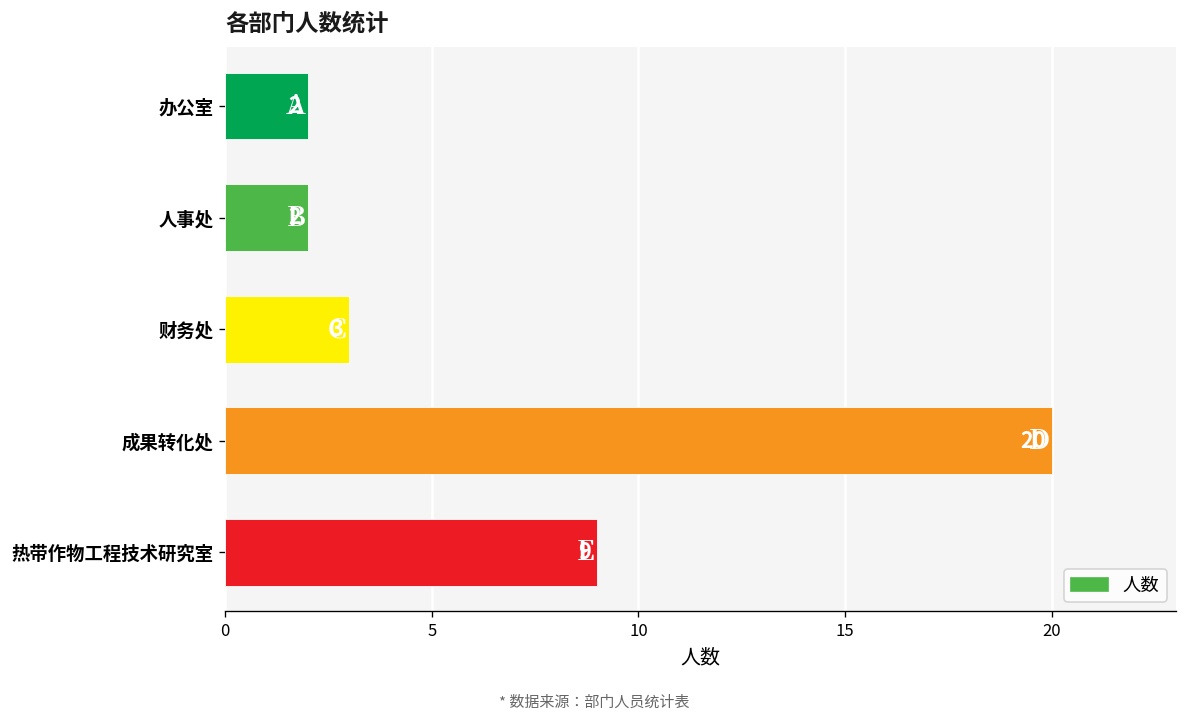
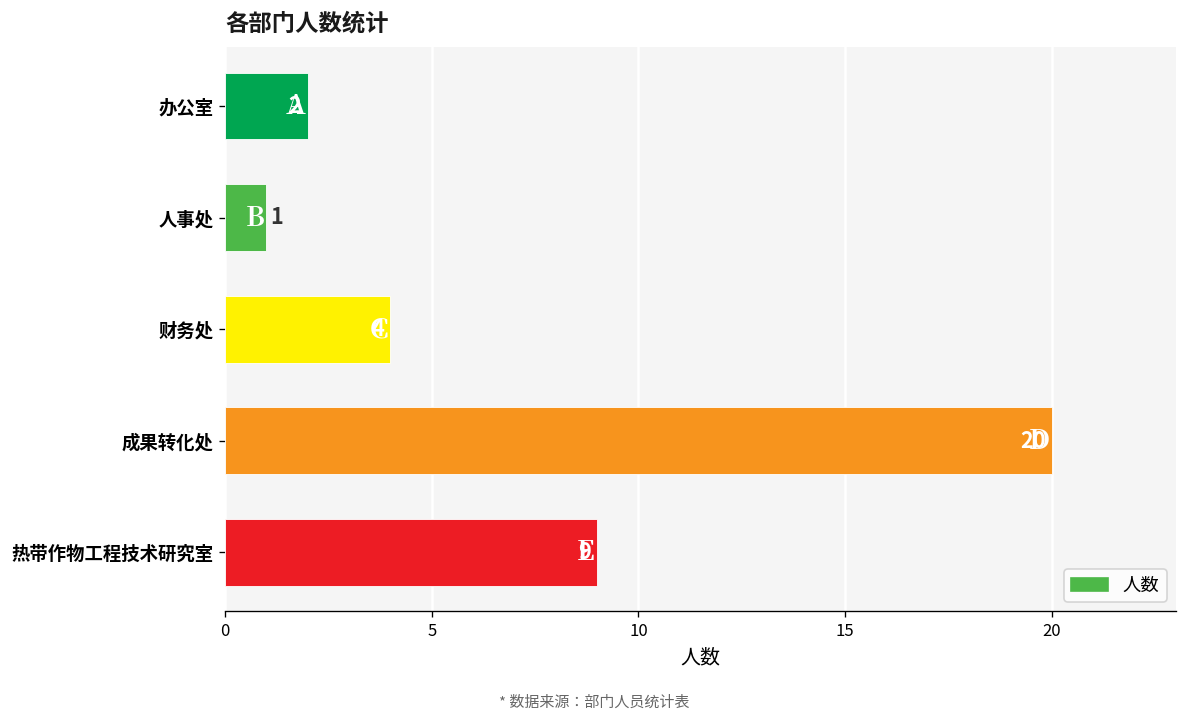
人事处: 2 -> 1
财务处: 3 -> 4
